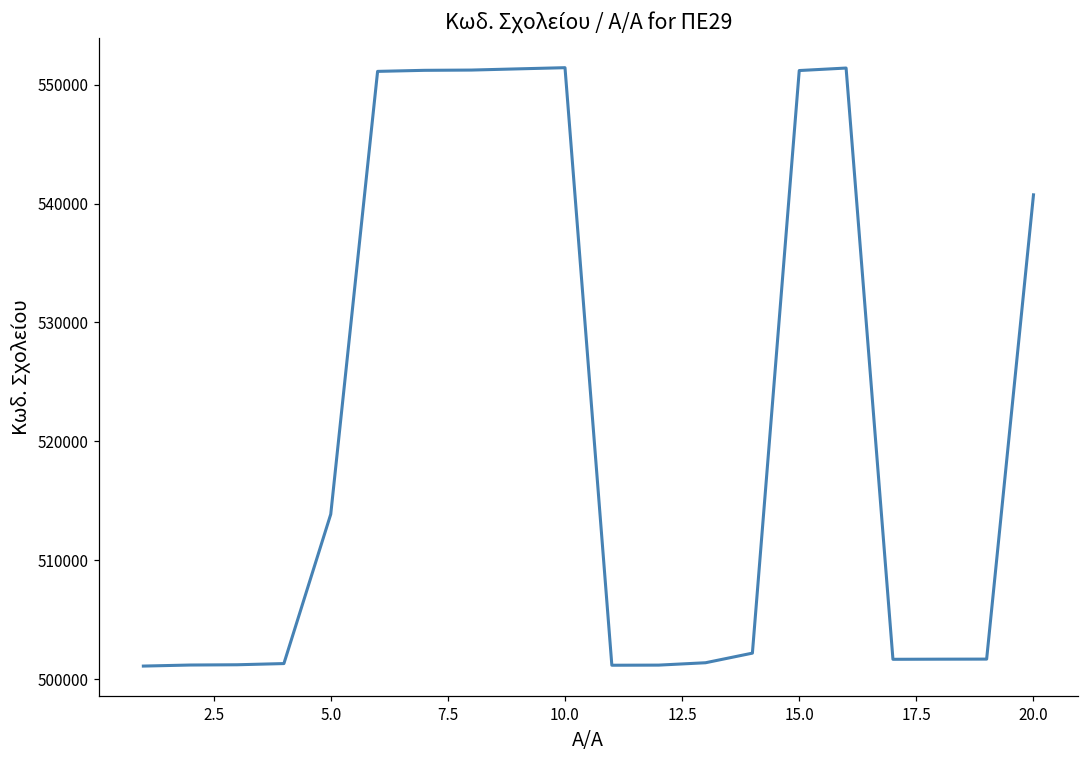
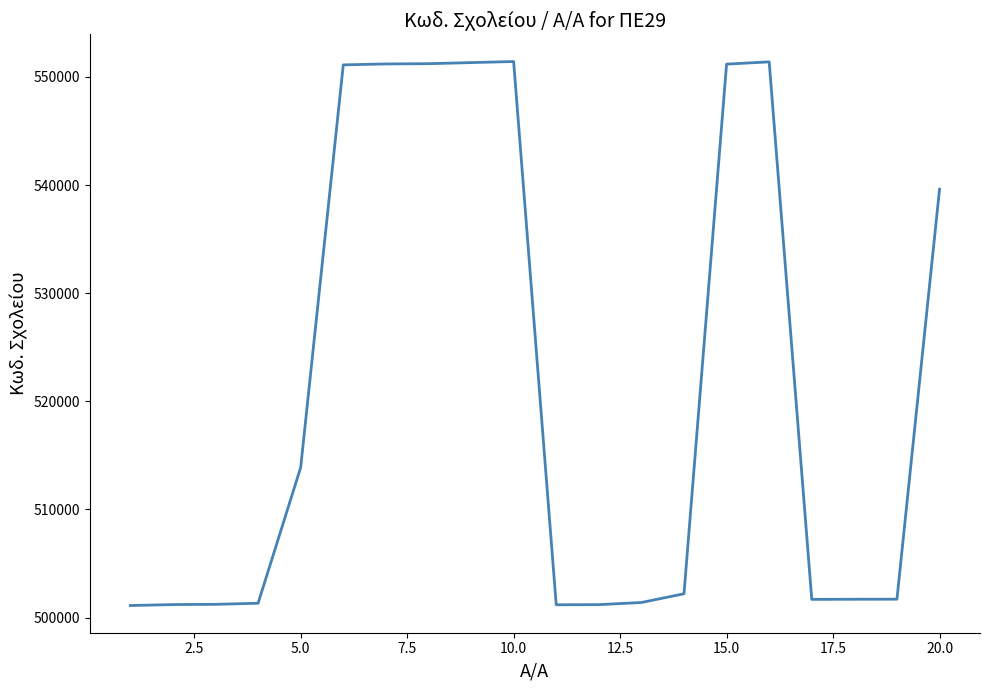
20.0: 540700 -> 539600
